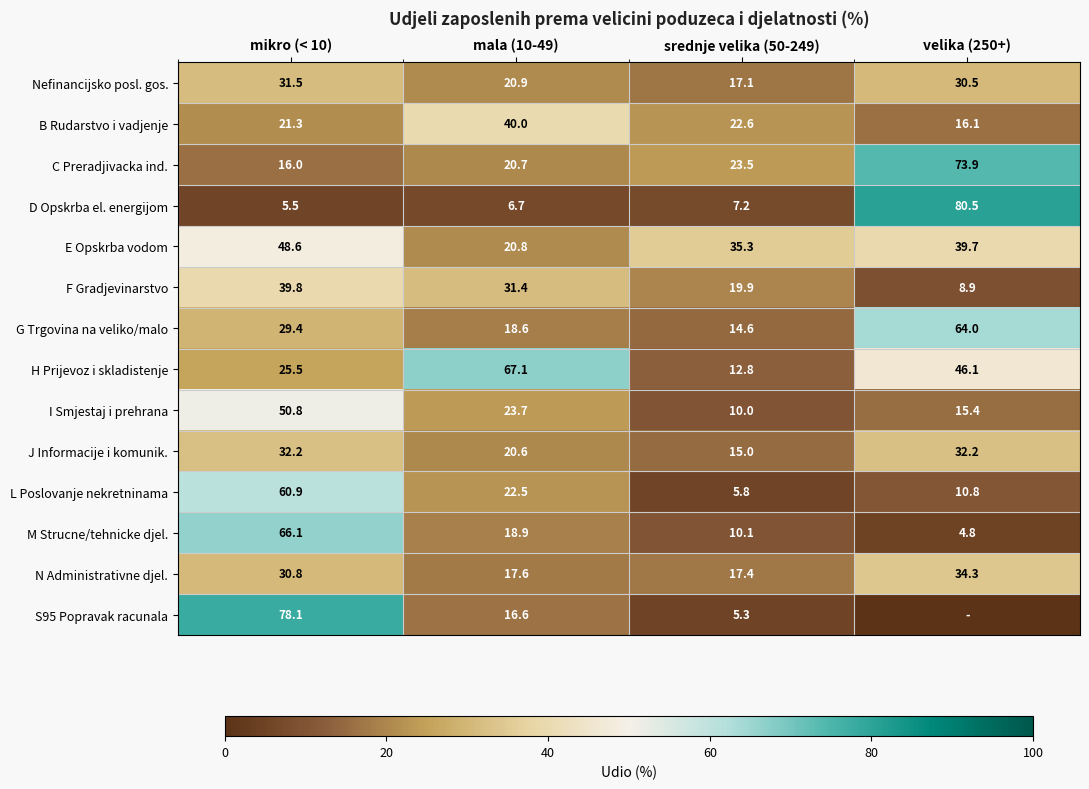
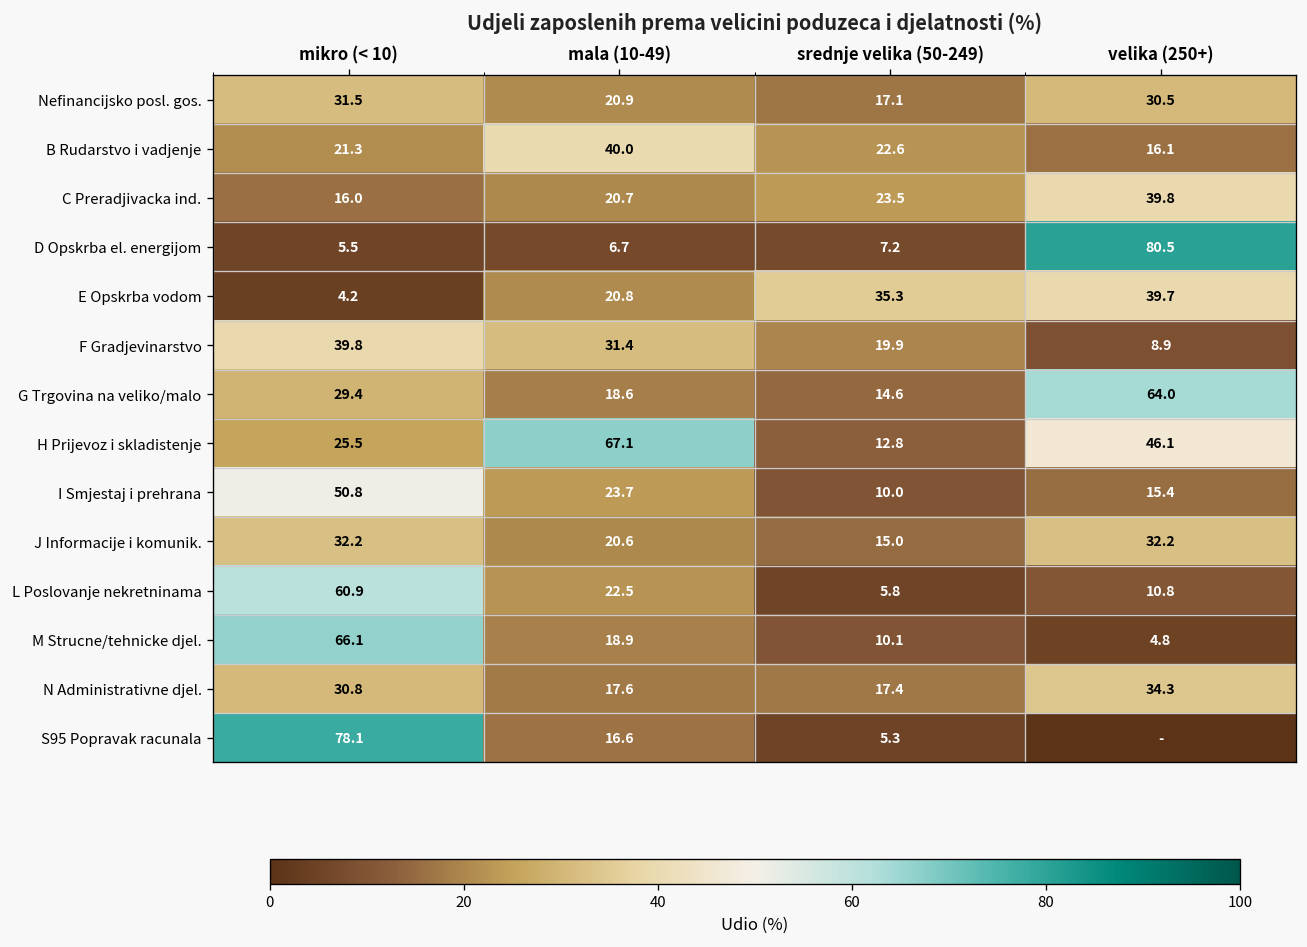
C Preradjivacka ind., velika (250+): 73.9 -> 39.8
E Opskrba vodom, mikro (< 10): 48.6 -> 4.2
